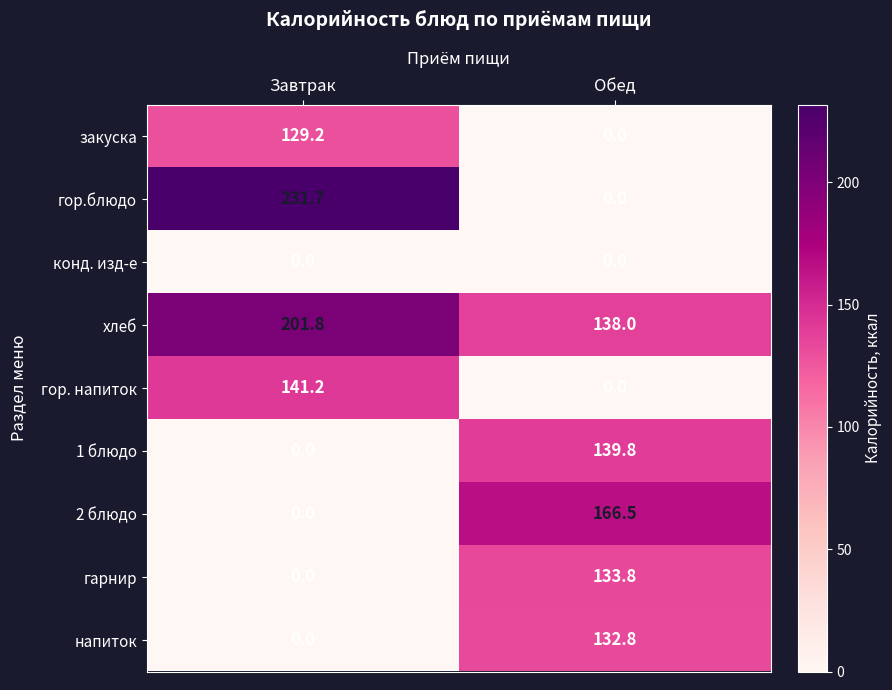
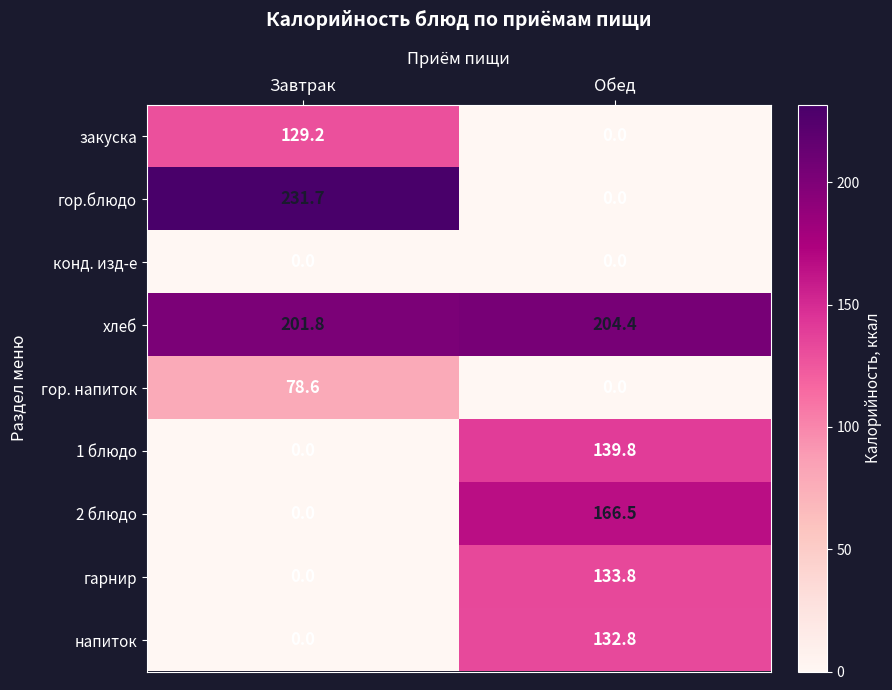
хлеб, Обед: 138.0 -> 204.4
гор. напиток, Завтрак: 141.2 -> 78.6
